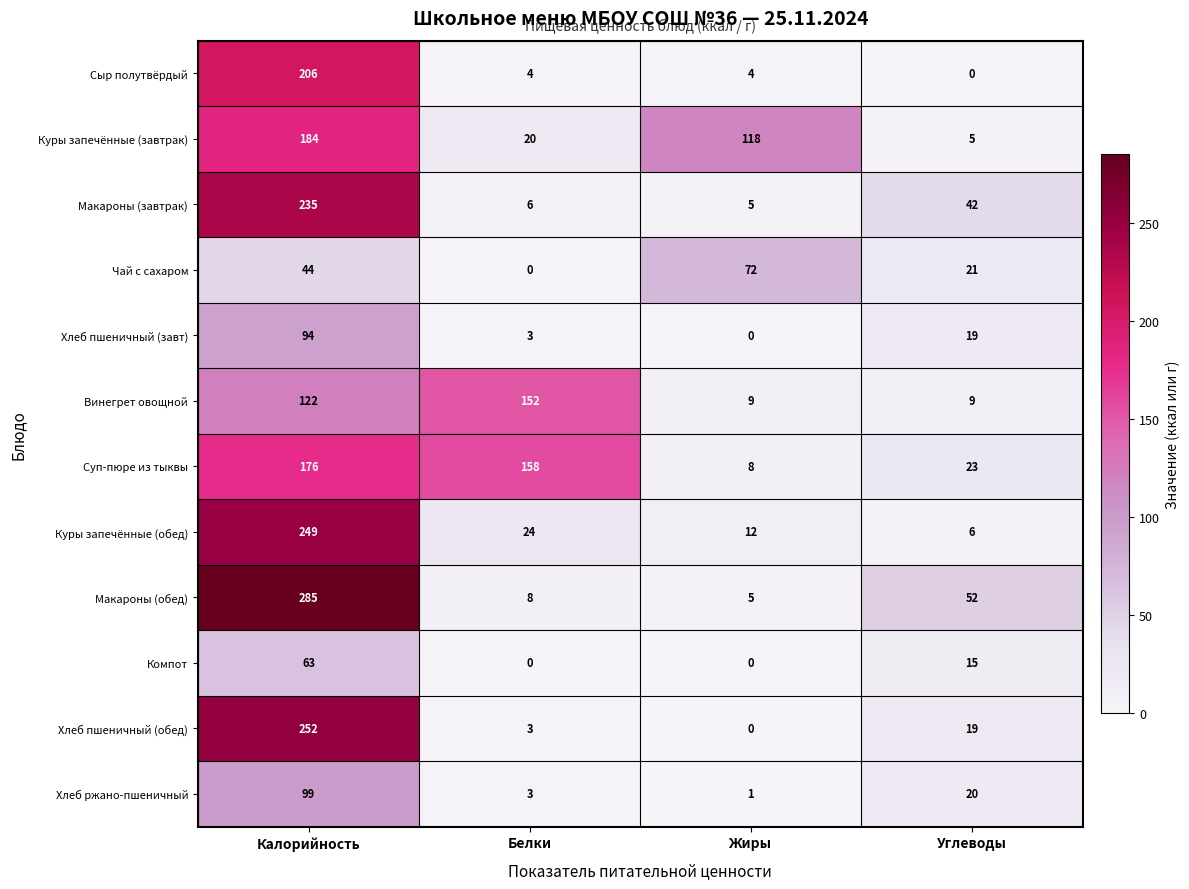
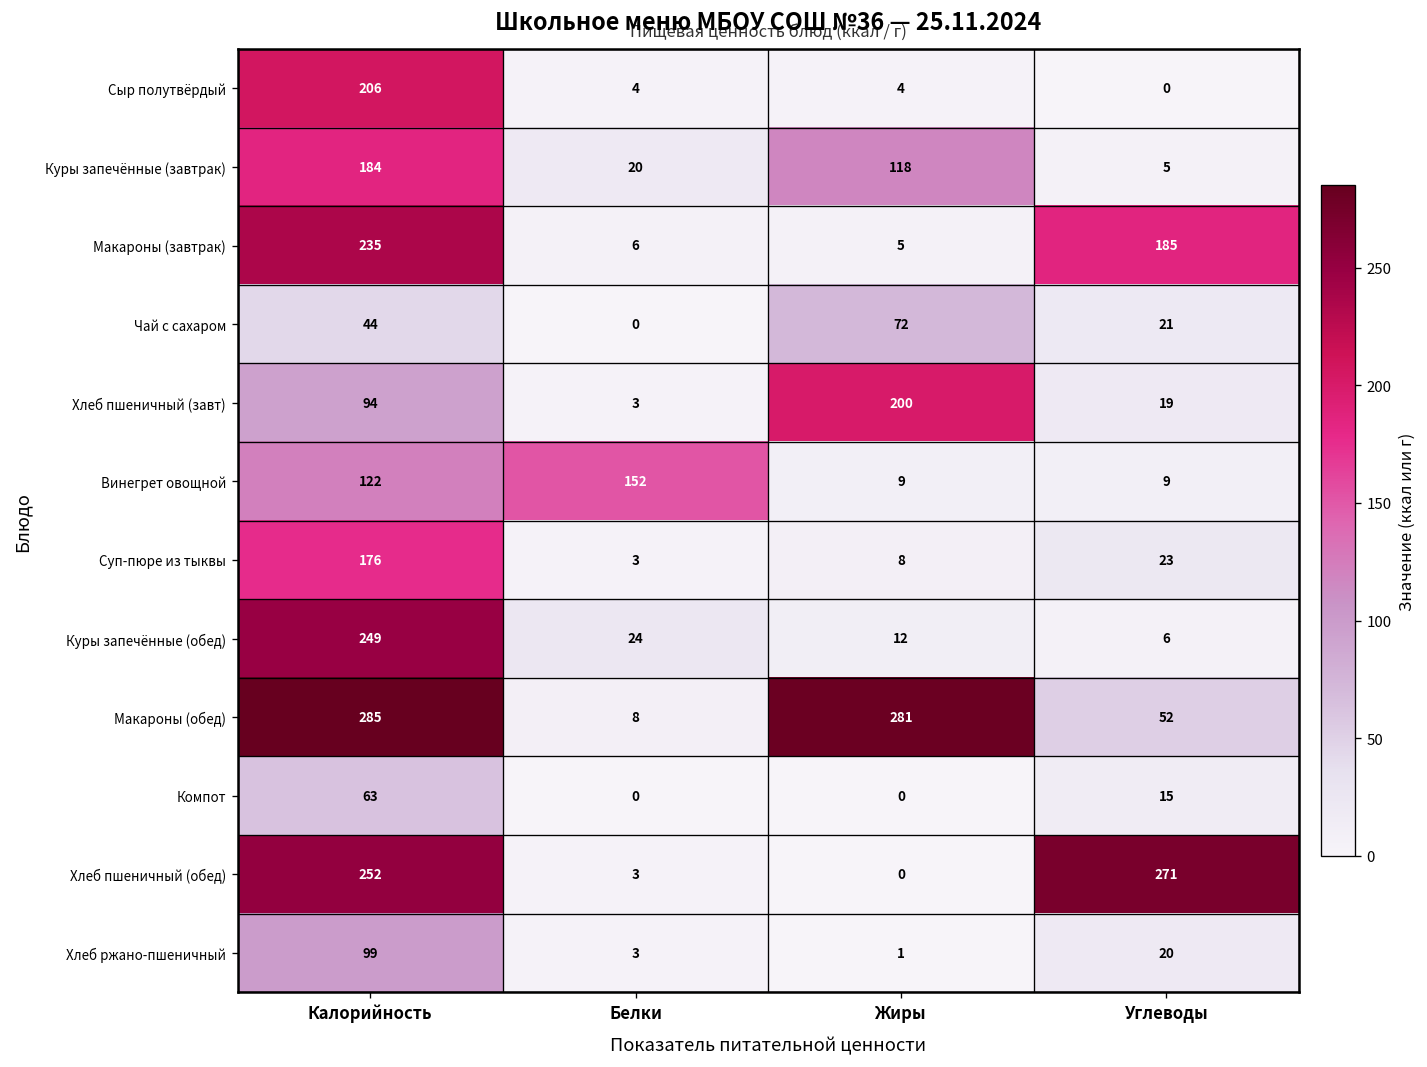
Макароны (завтрак), Углеводы: 42 -> 185
Хлеб пшеничный (завт), Жиры: 0 -> 200
Суп-пюре из тыквы, Белки: 158 -> 3
Макароны (обед), Жиры: 5 -> 281
Хлеб пшеничный (обед), Углеводы: 19 -> 271
